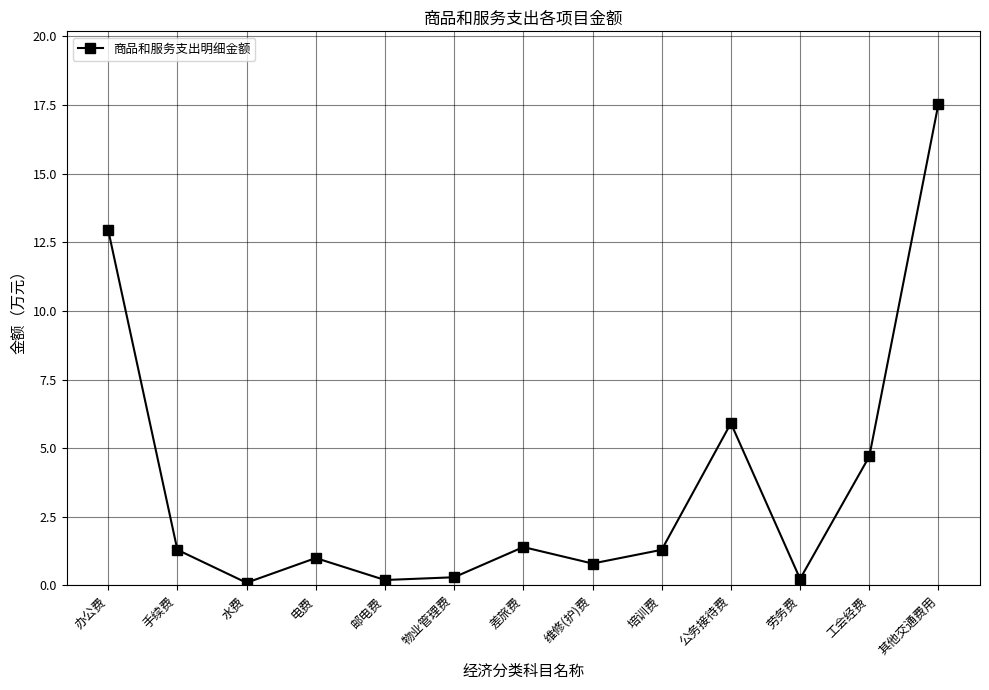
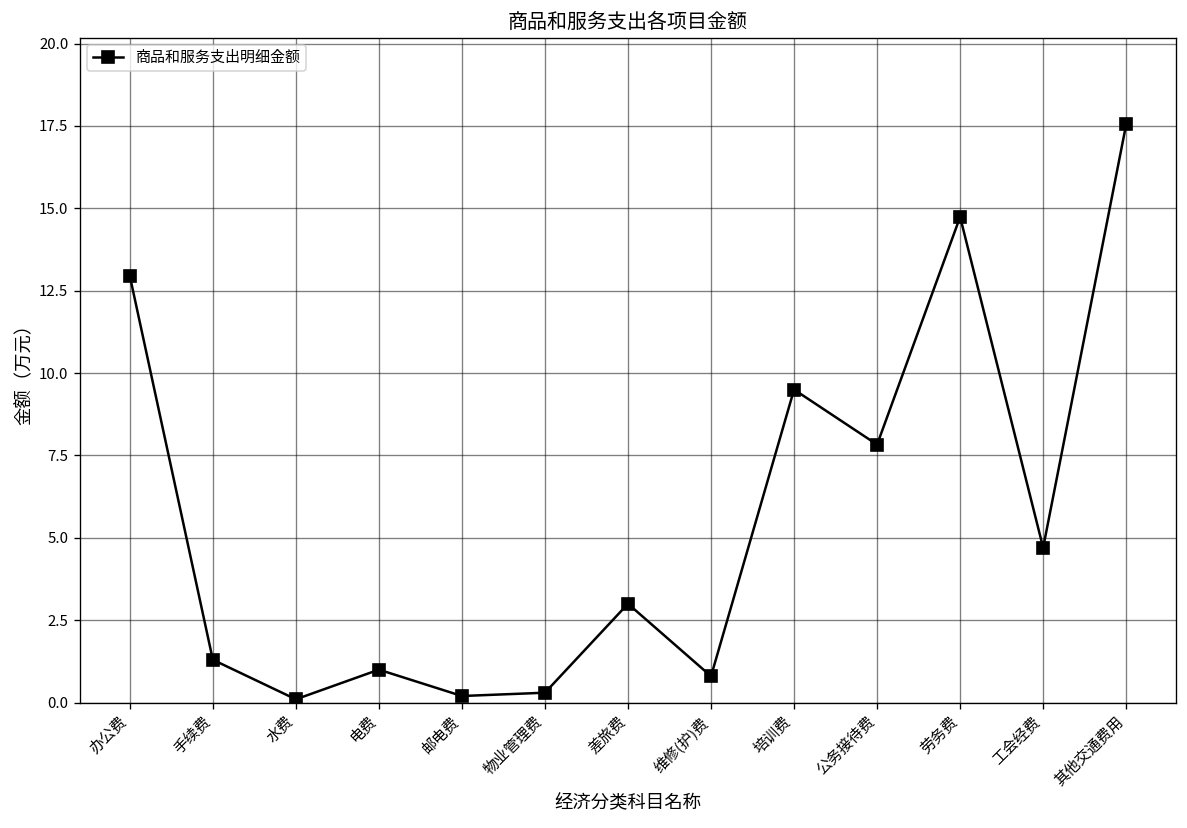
差旅费: 1.4 -> 3.0
培训费: 1.3 -> 9.5
公务接待费: 5.9 -> 7.8
劳务费: 0.2 -> 14.7
